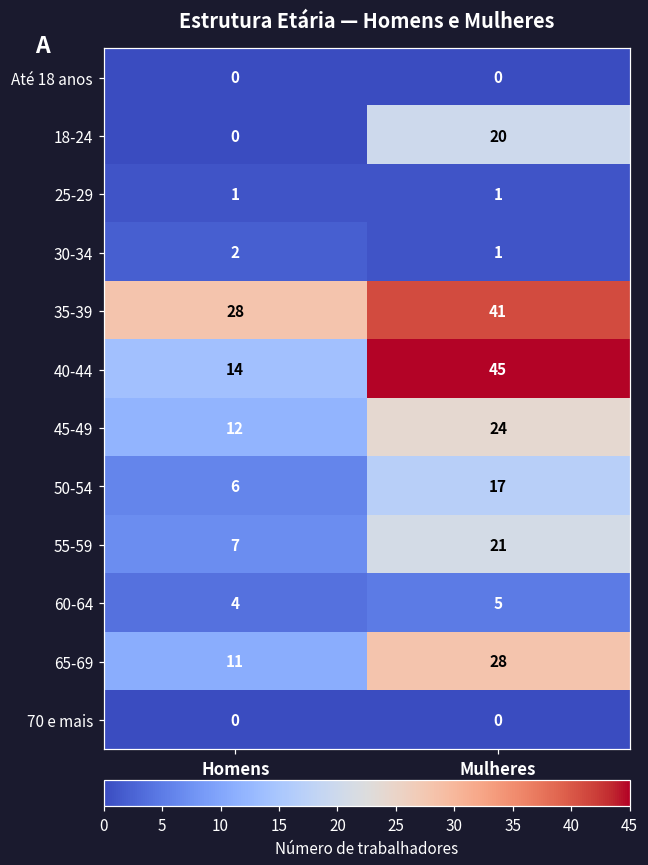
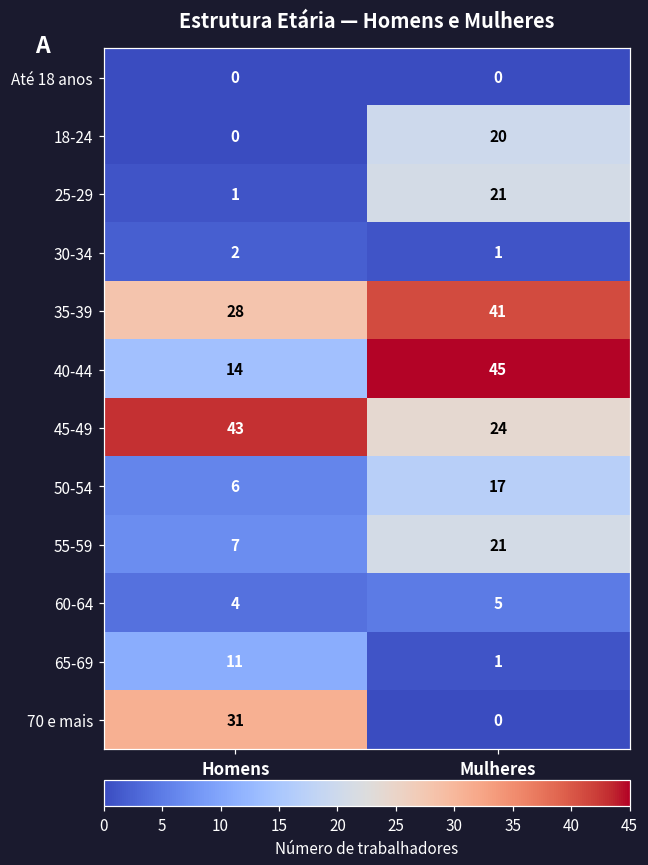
25-29, Mulheres: 1 -> 21
45-49, Homens: 12 -> 43
65-69, Mulheres: 28 -> 1
70 e mais, Homens: 0 -> 31
